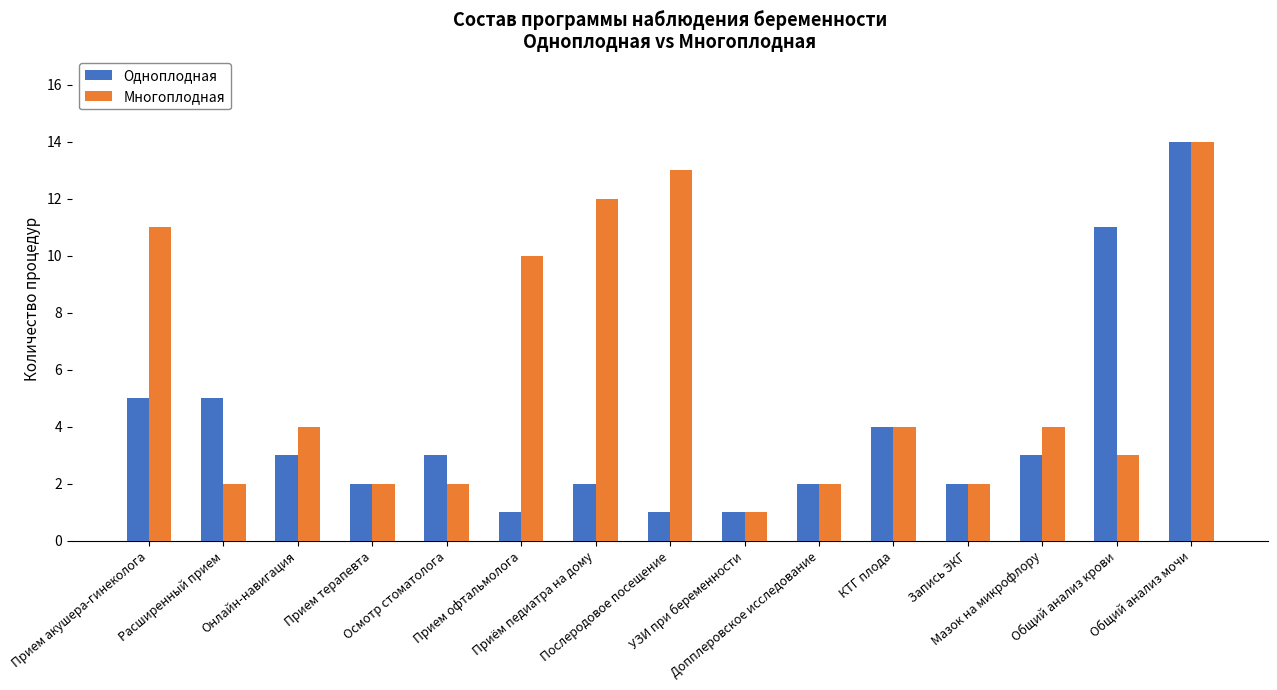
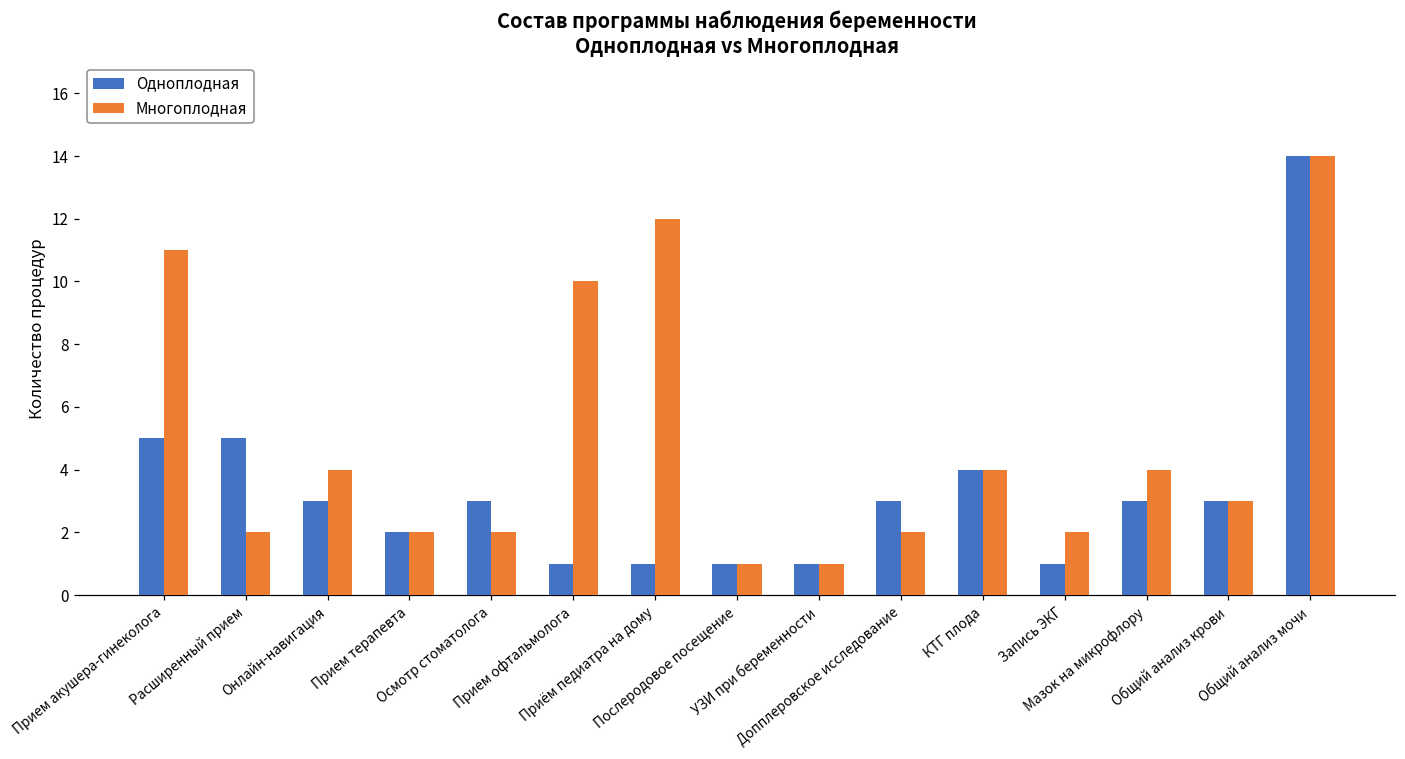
Одноплодная, Приём педиатра на дому: 2 -> 1
Многоплодная, Послеродовое посещение: 13 -> 1
Одноплодная, Допплеровское исследование: 2 -> 3
Одноплодная, Запись ЭКГ: 2 -> 1
Одноплодная, Общий анализ крови: 11 -> 3
